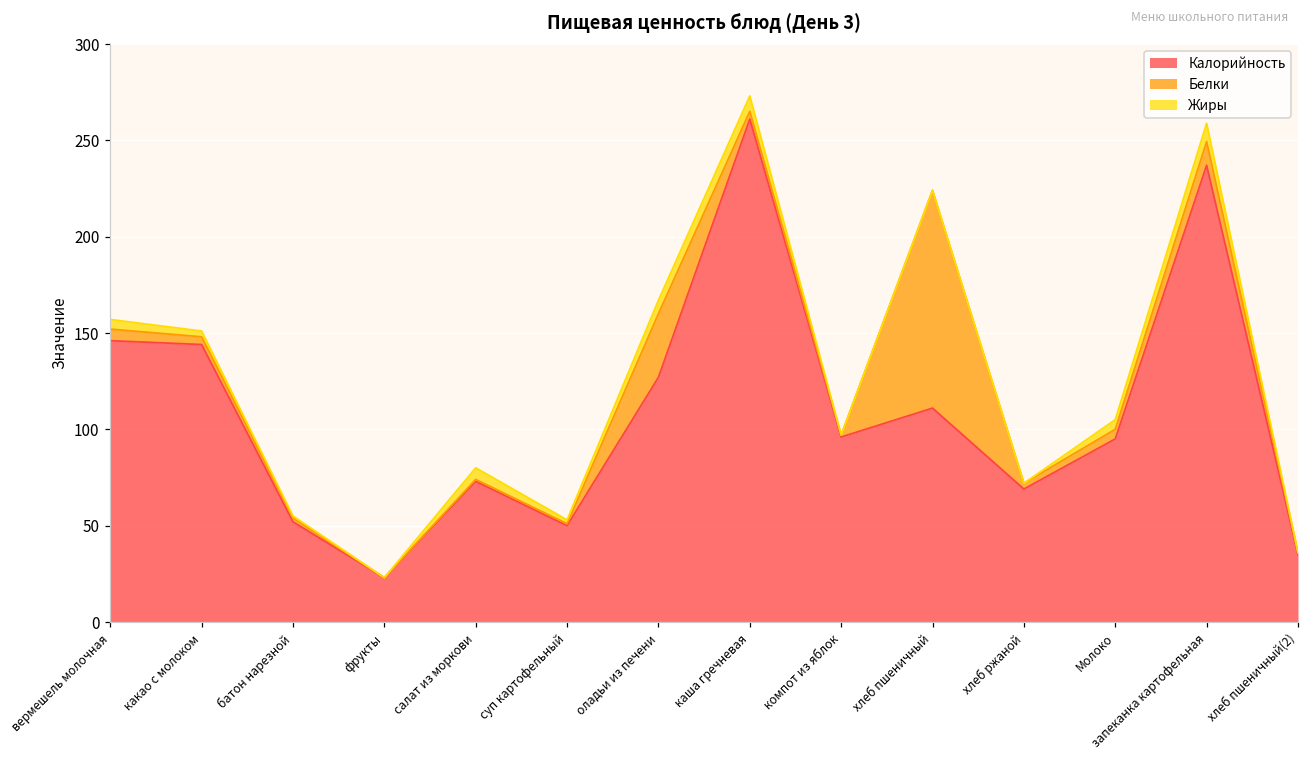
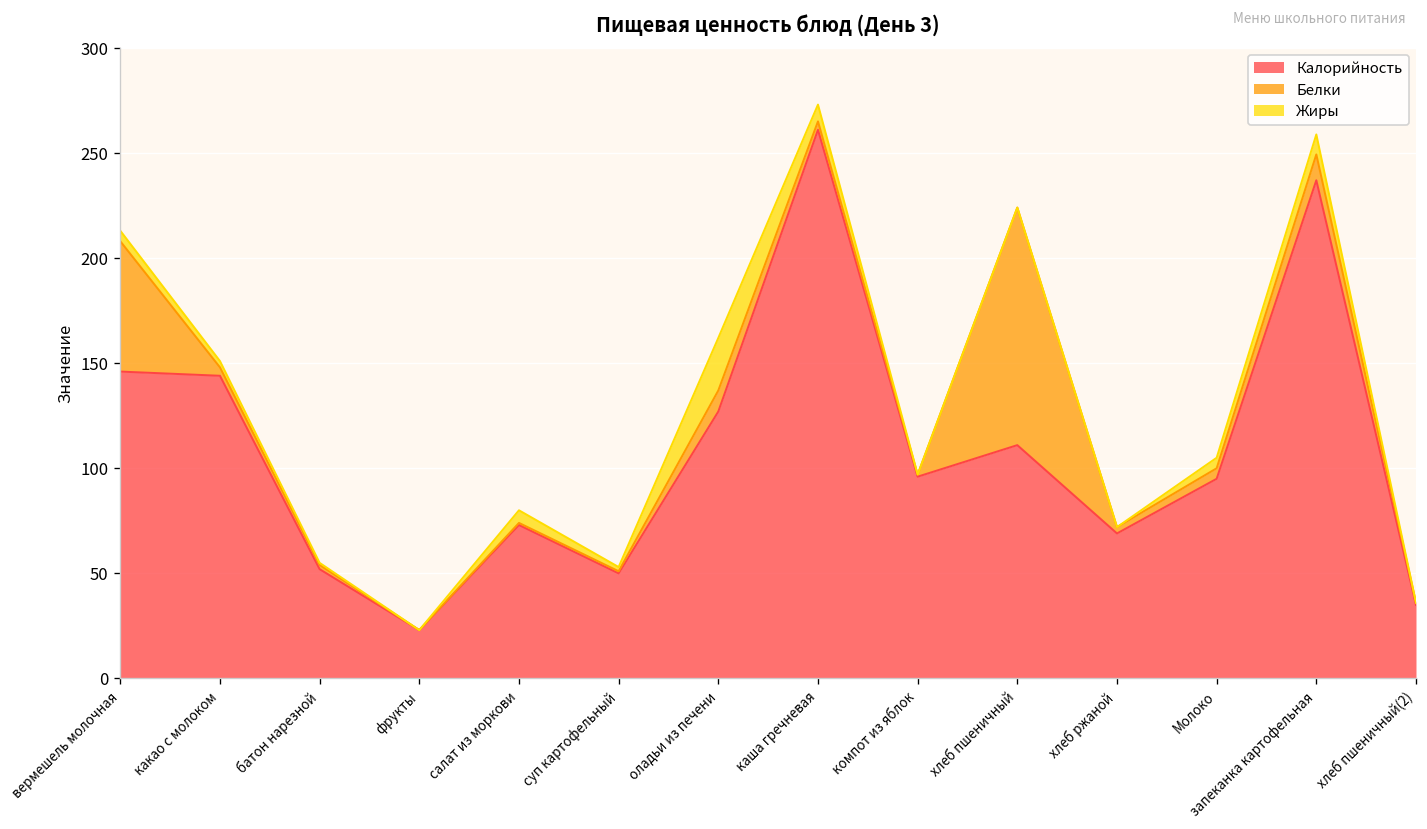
Белки, вермешель молочная: 6 -> 62
Белки, оладьи из печени: 33 -> 10
Жиры, оладьи из печени: 7 -> 25
